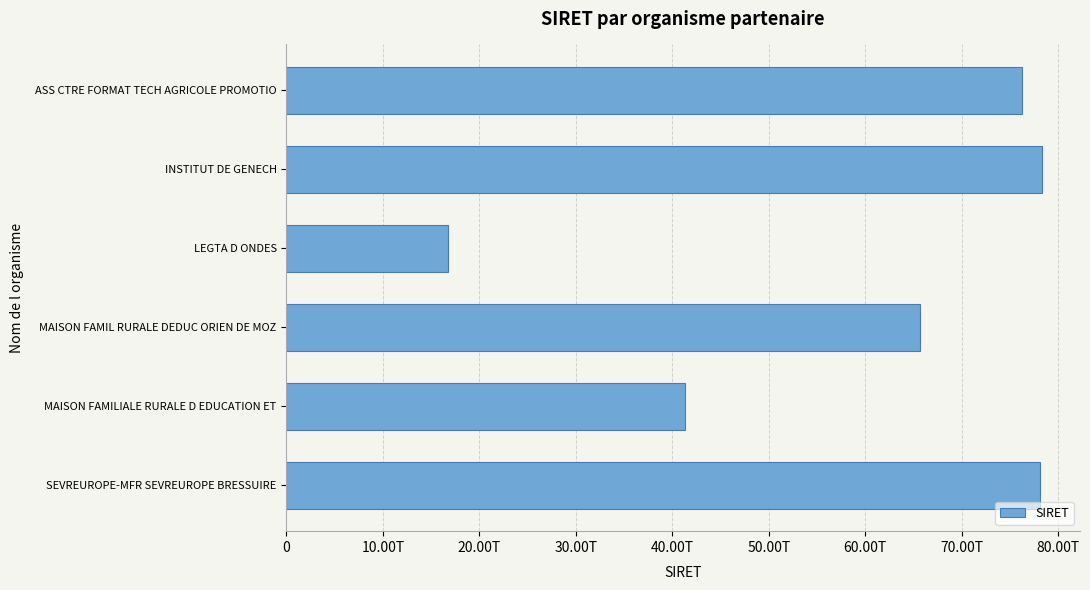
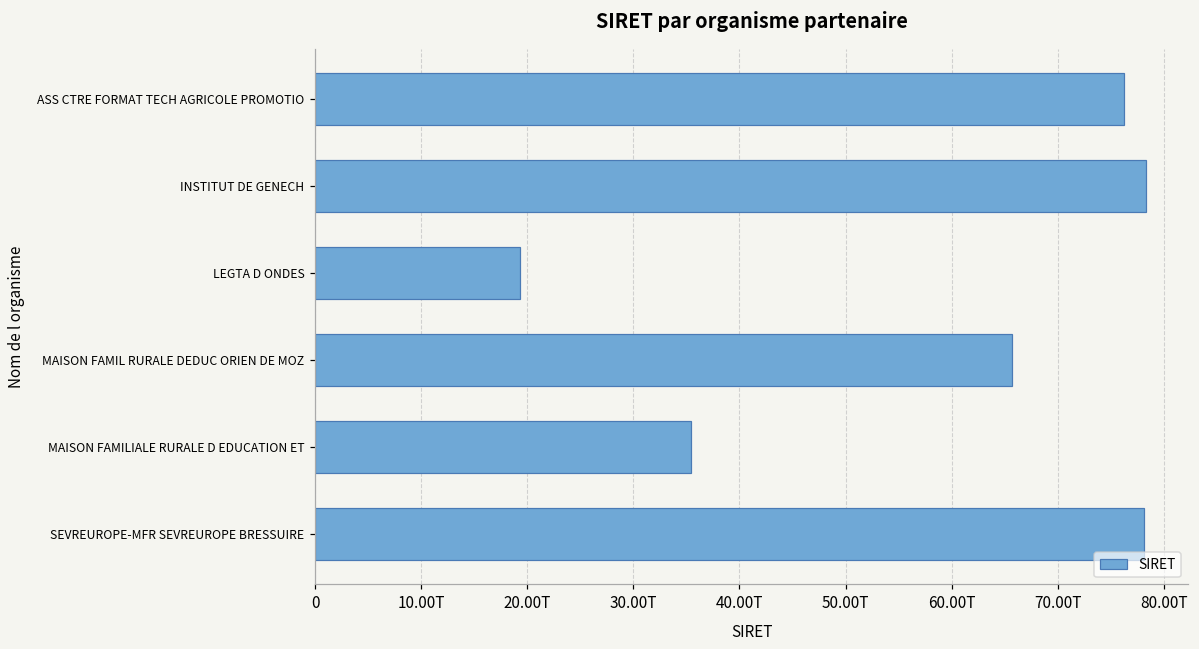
LEGTA D ONDES: 17T -> 19T
MAISON FAMILIALE RURALE D EDUCATION ET: 41T -> 35T
